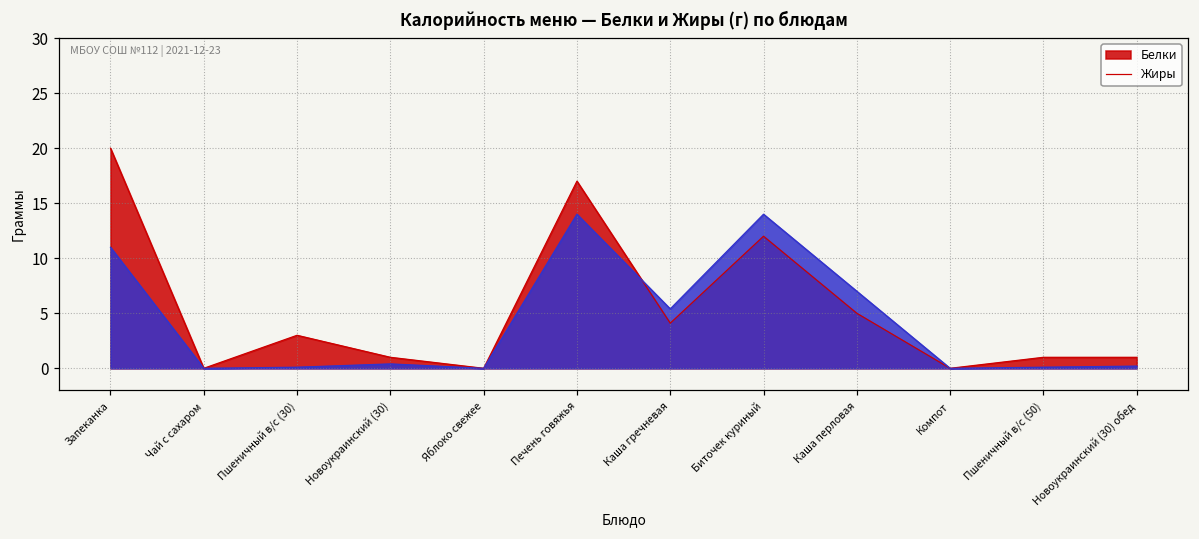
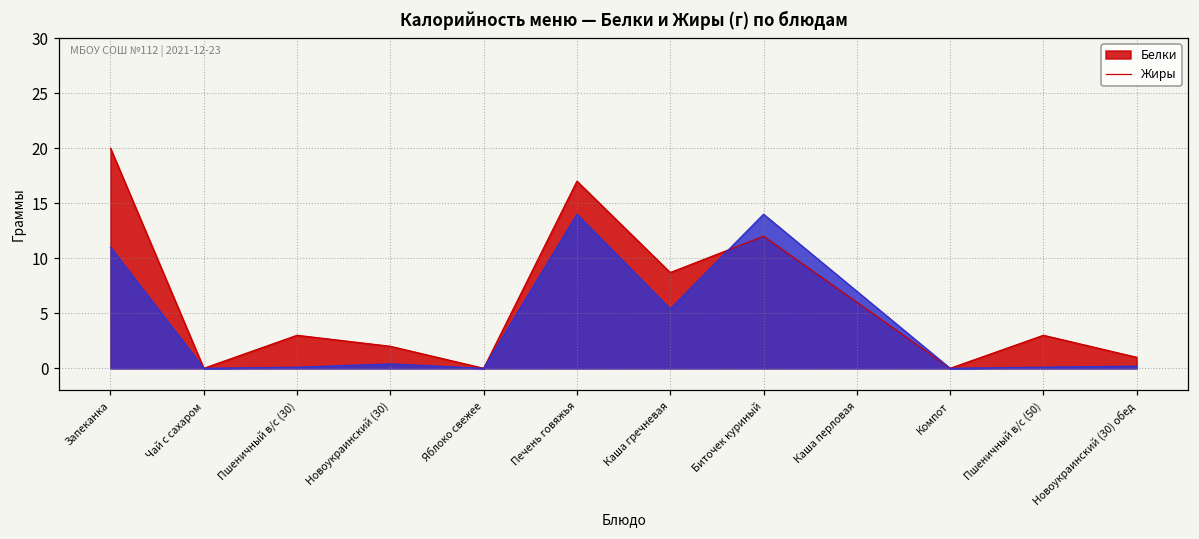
Белки, Новоукраинский (30): 1 -> 2
Белки, Каша гречневая: 4.1 -> 8.7
Белки, Каша перловая: 5 -> 6
Белки, Пшеничный в/с (50): 1 -> 3
